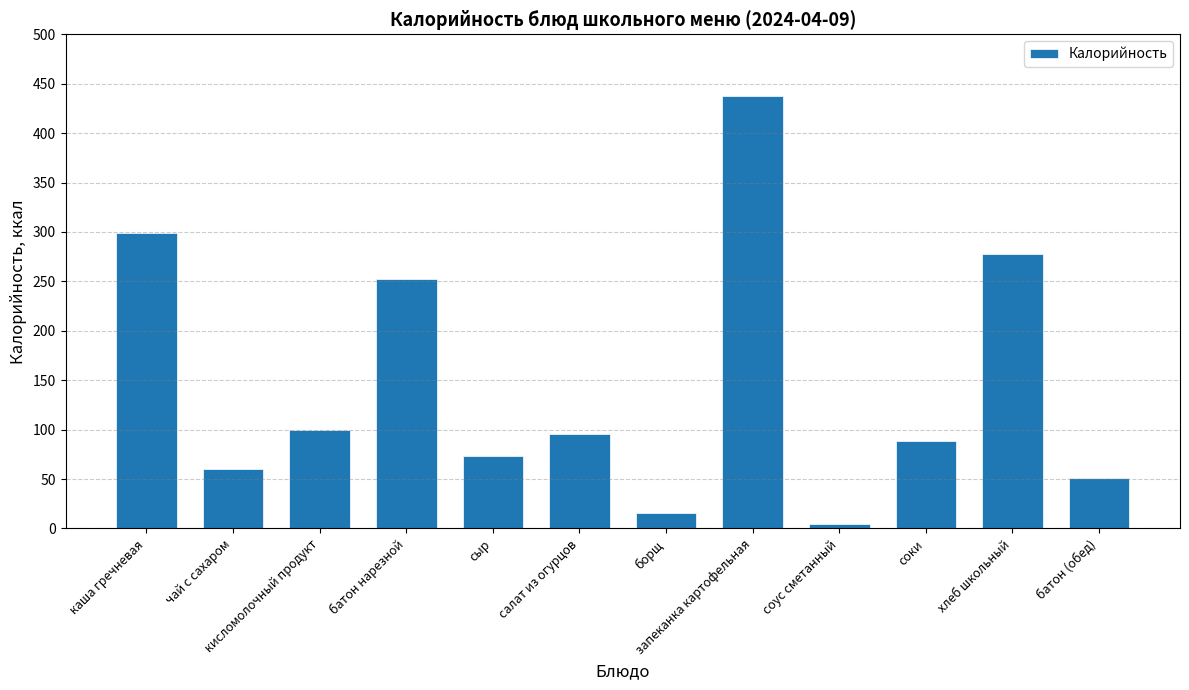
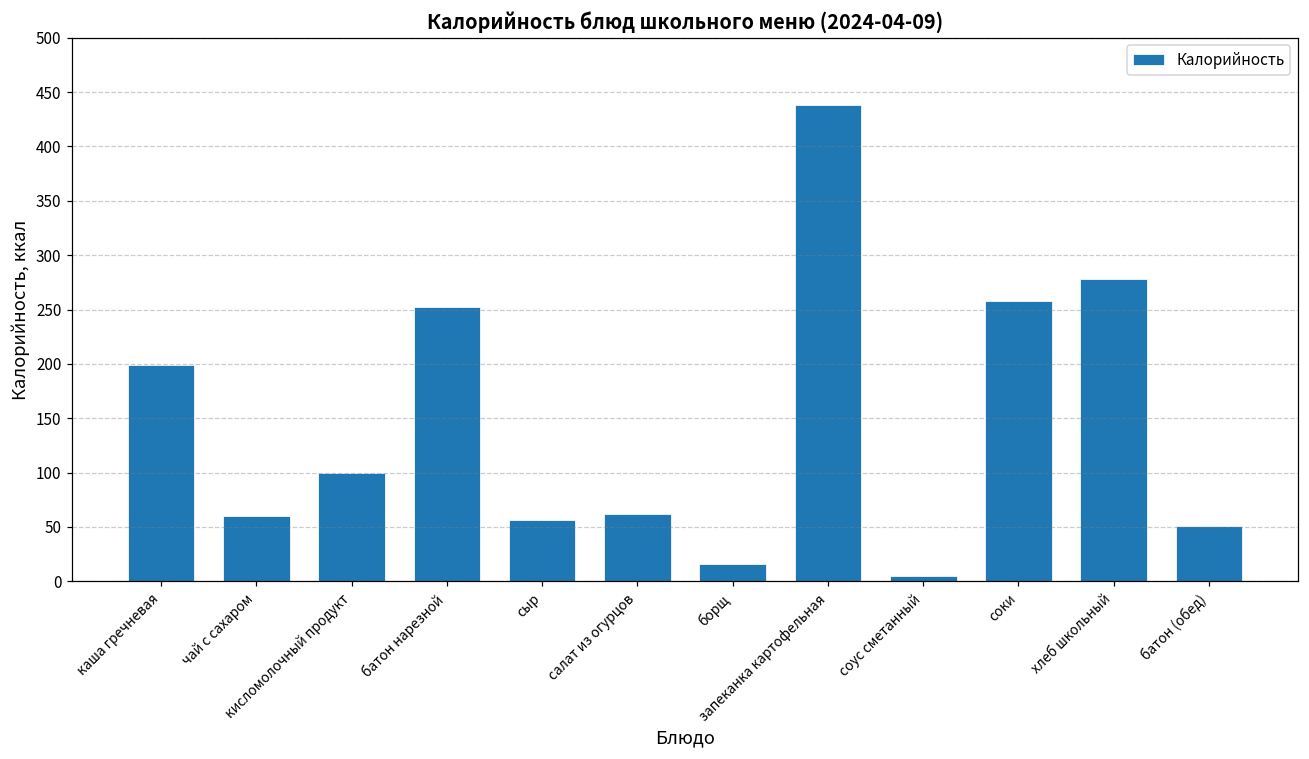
каша гречневая: 300 -> 200
сыр: 70 -> 60
салат из огурцов: 100 -> 60
соки: 90 -> 260
